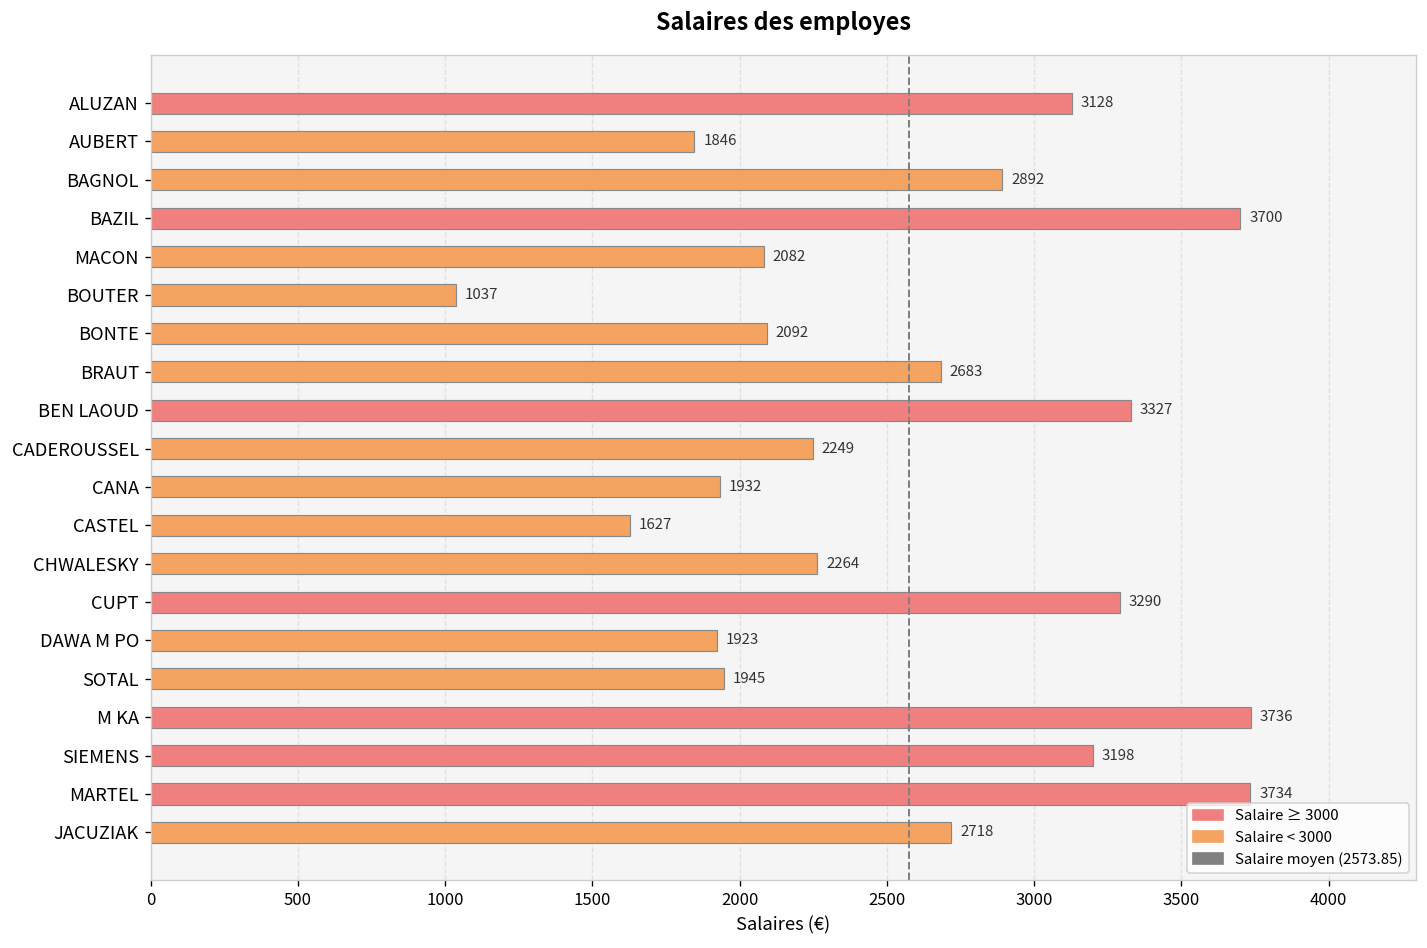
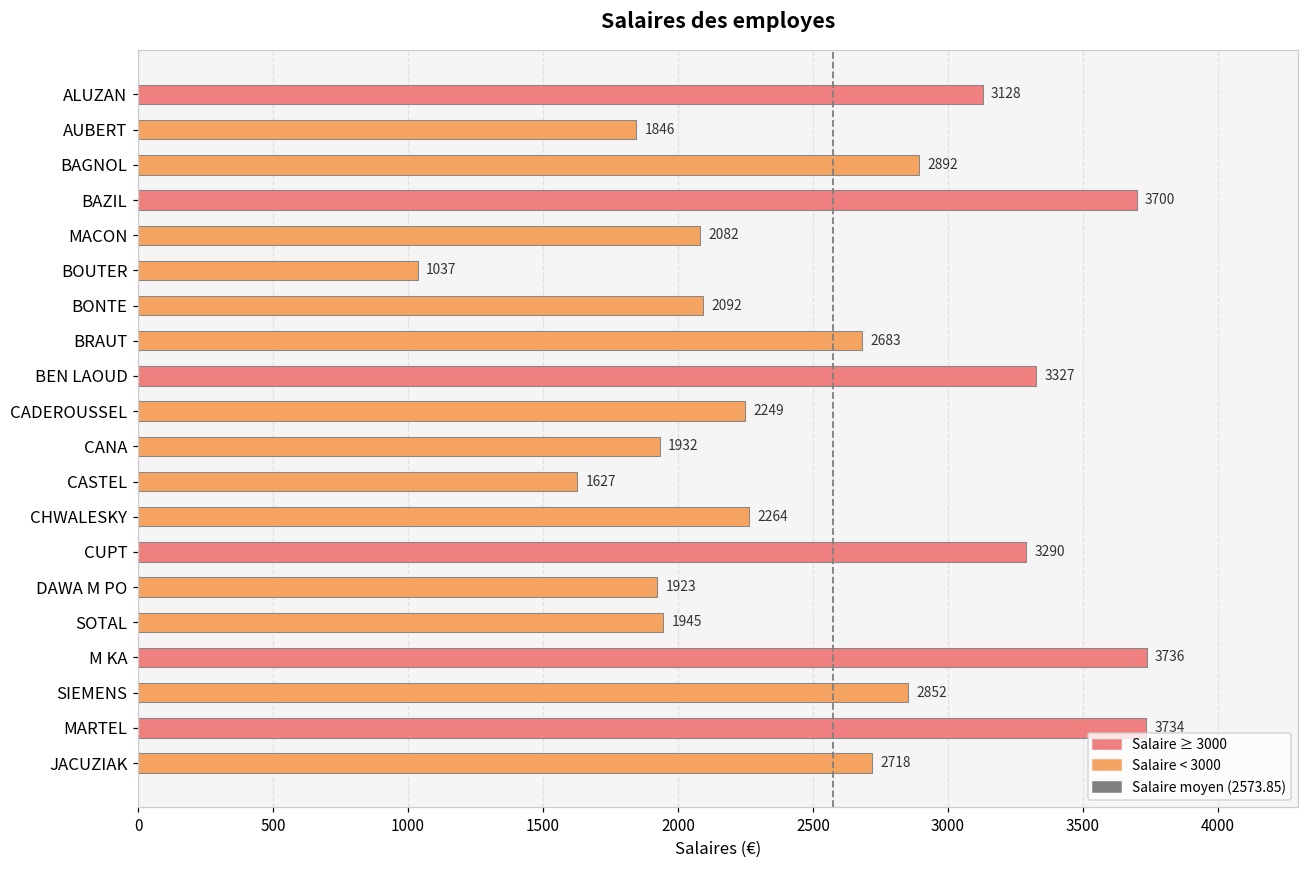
SIEMENS: 3198 -> 2852
